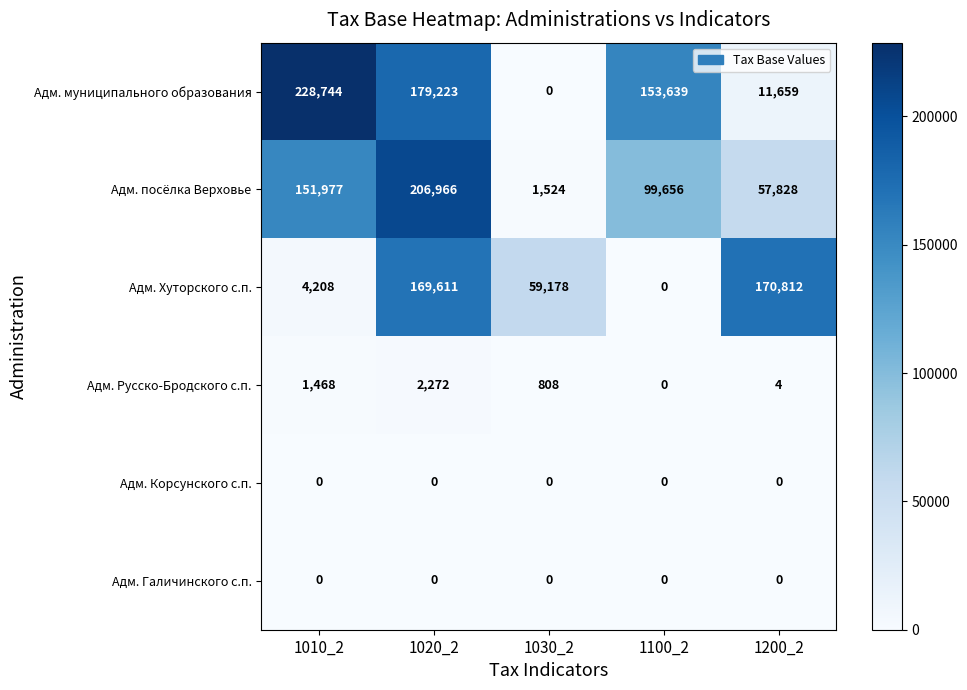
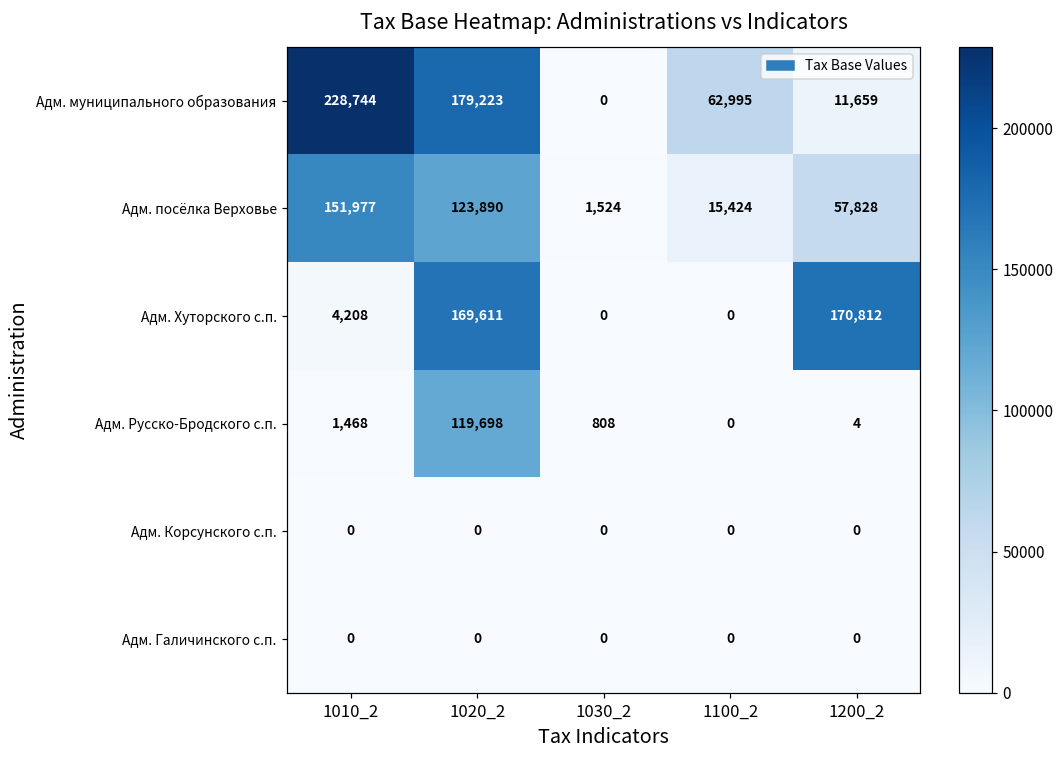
Адм. муниципального образования, 1100_2: 153,639 -> 62,995
Адм. посёлка Верховье, 1020_2: 206,966 -> 123,890
Адм. посёлка Верховье, 1100_2: 99,656 -> 15,424
Адм. Хуторского с.п., 1030_2: 59,178 -> 0
Адм. Русско-Бродского с.п., 1020_2: 2,272 -> 119,698
